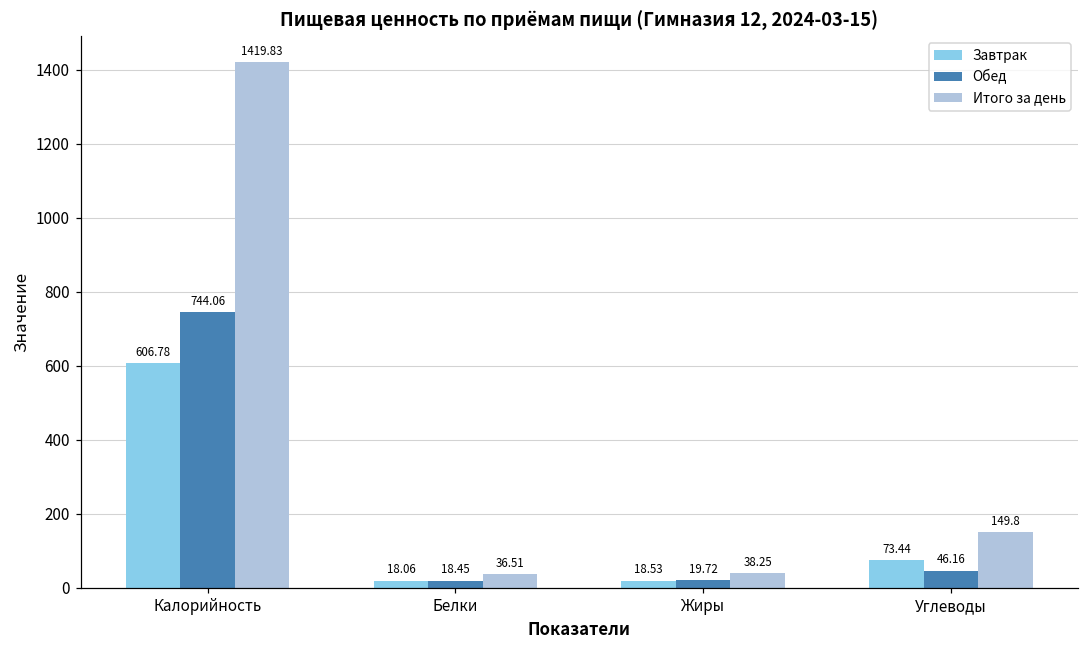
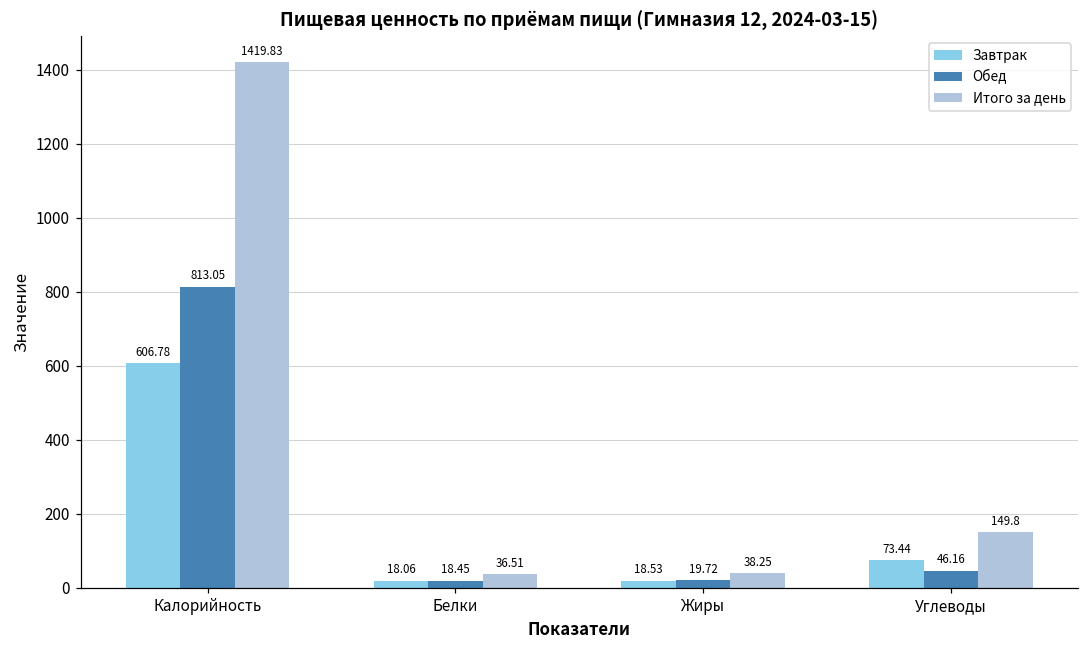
Обед, Калорийность: 744.06 -> 813.05
